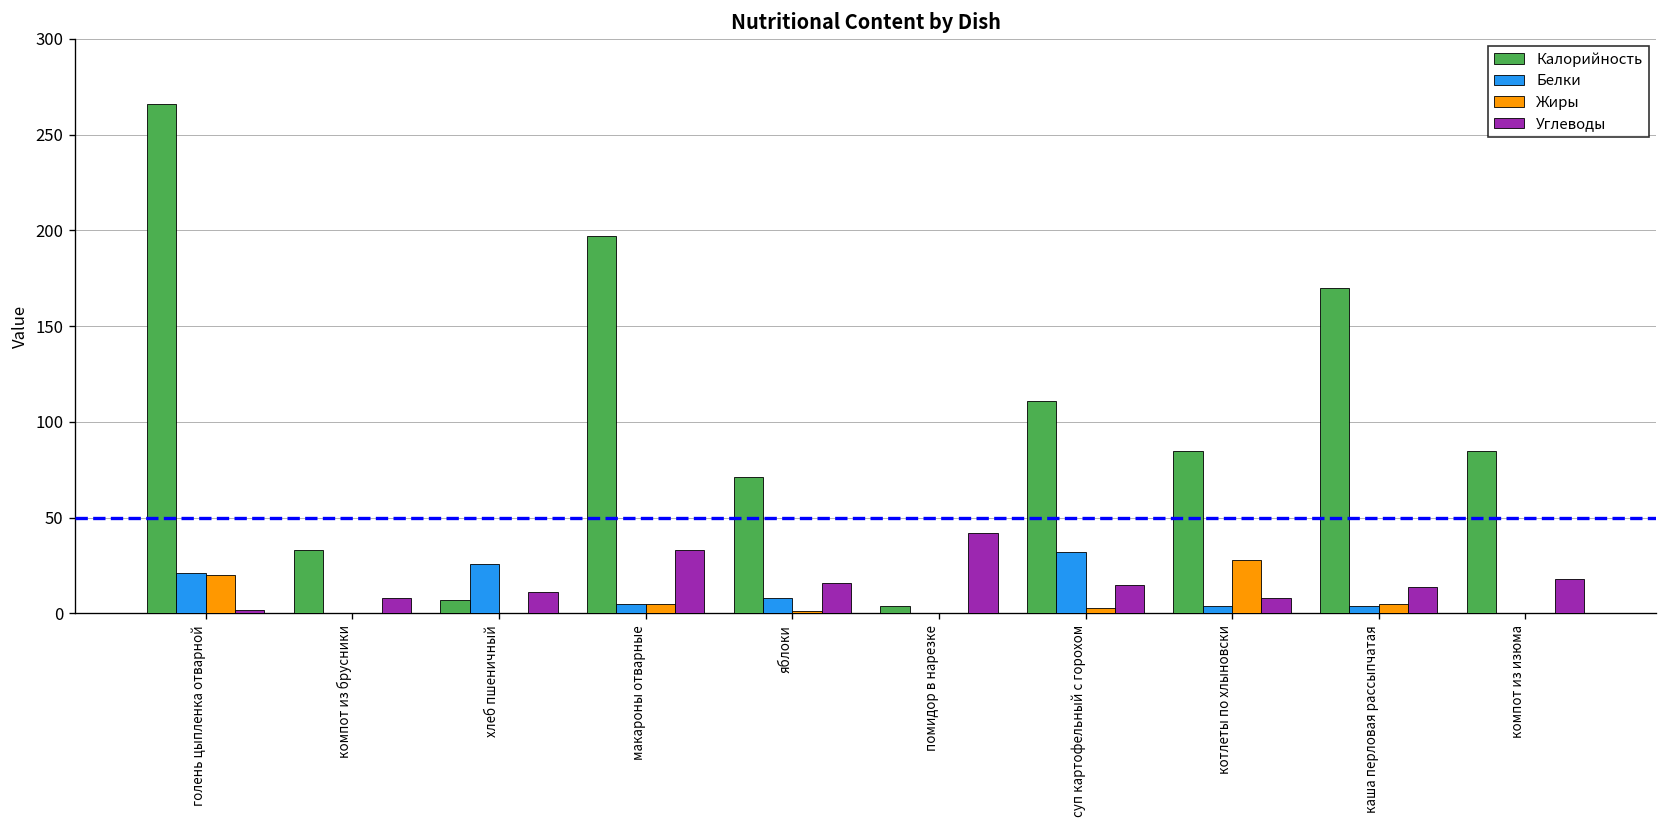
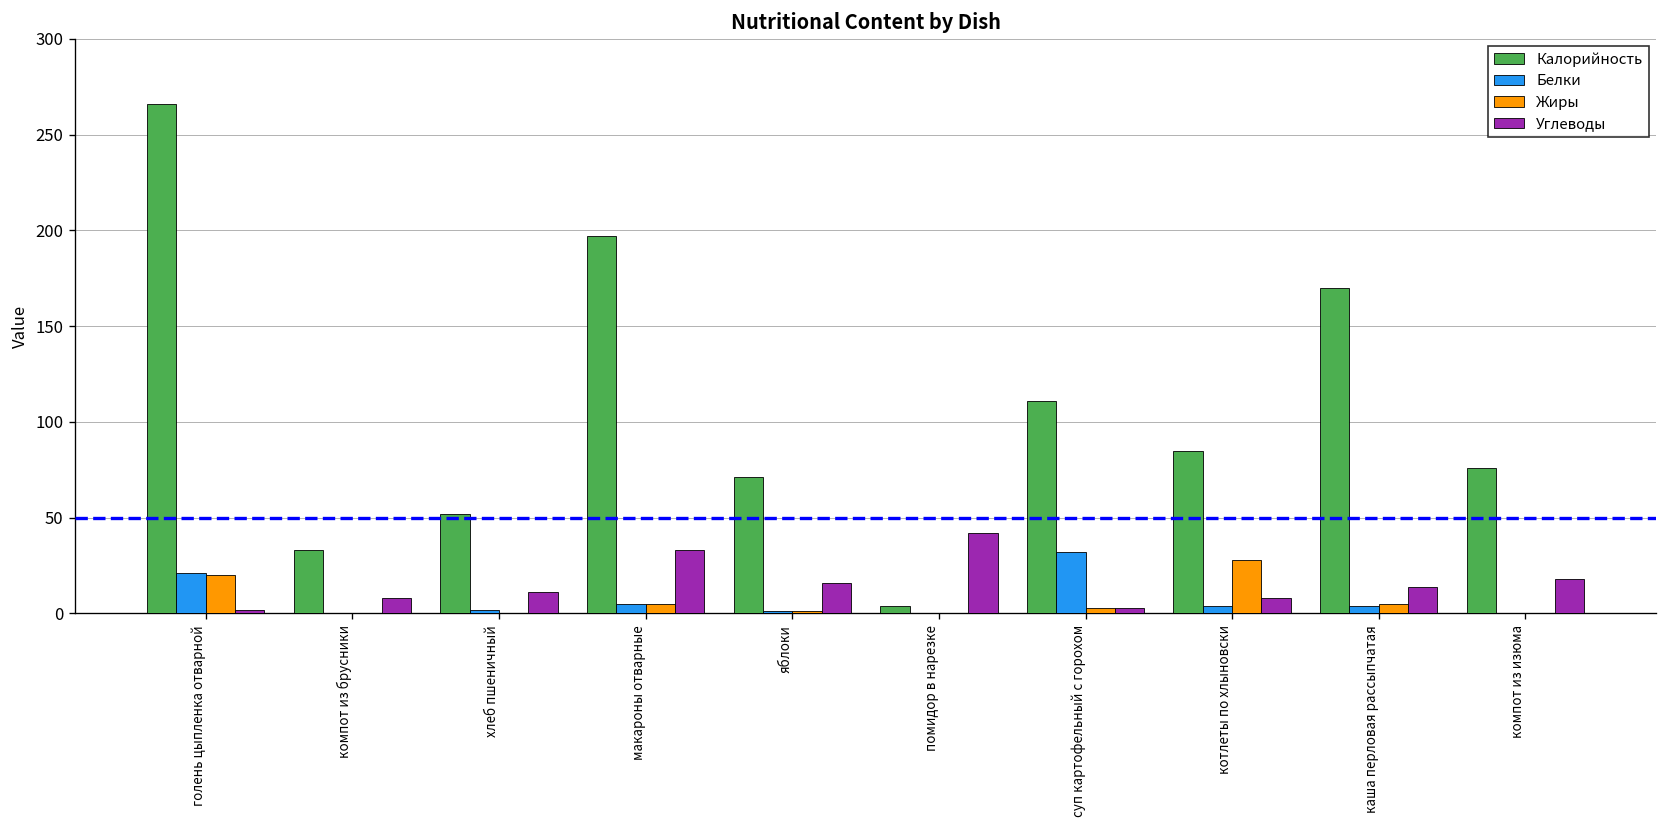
Калорийность, хлеб пшеничный: 7 -> 52
Белки, хлеб пшеничный: 26 -> 2
Белки, яблоки: 8 -> 1
Углеводы, суп картофельный с горохом: 15 -> 3
Калорийность, компот из изюма: 85 -> 76
